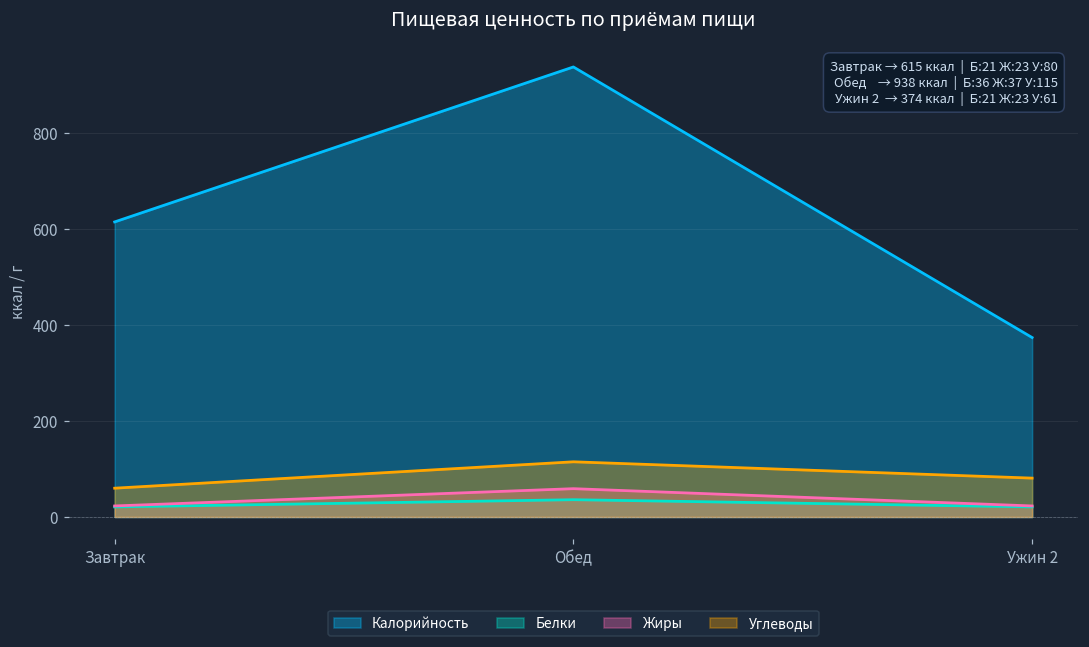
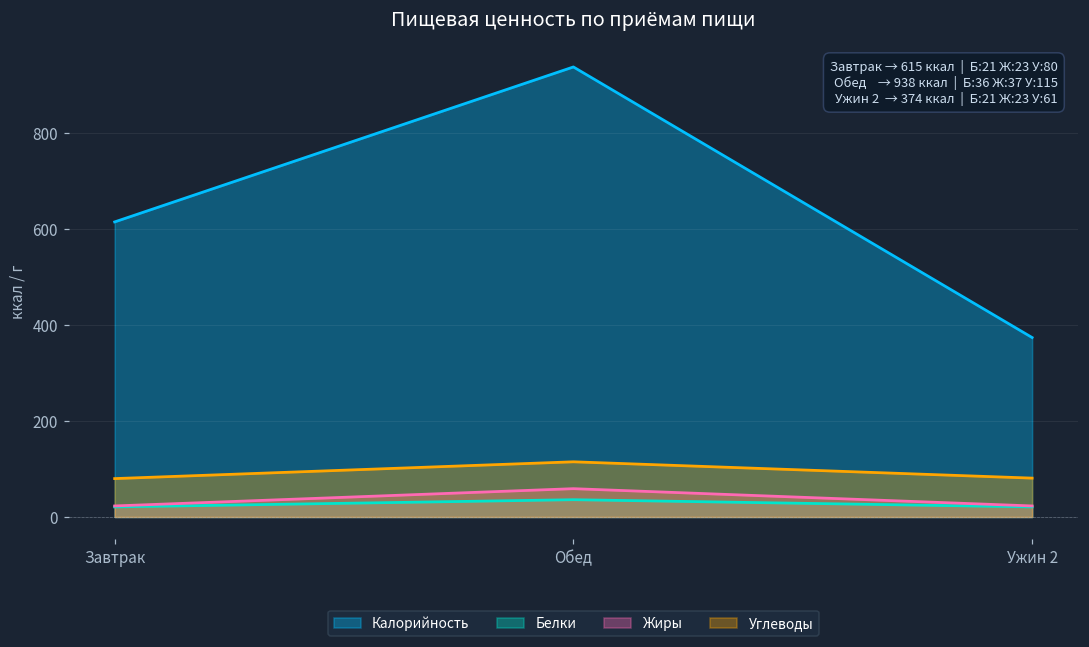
Углеводы, Завтрак: 60 -> 80
